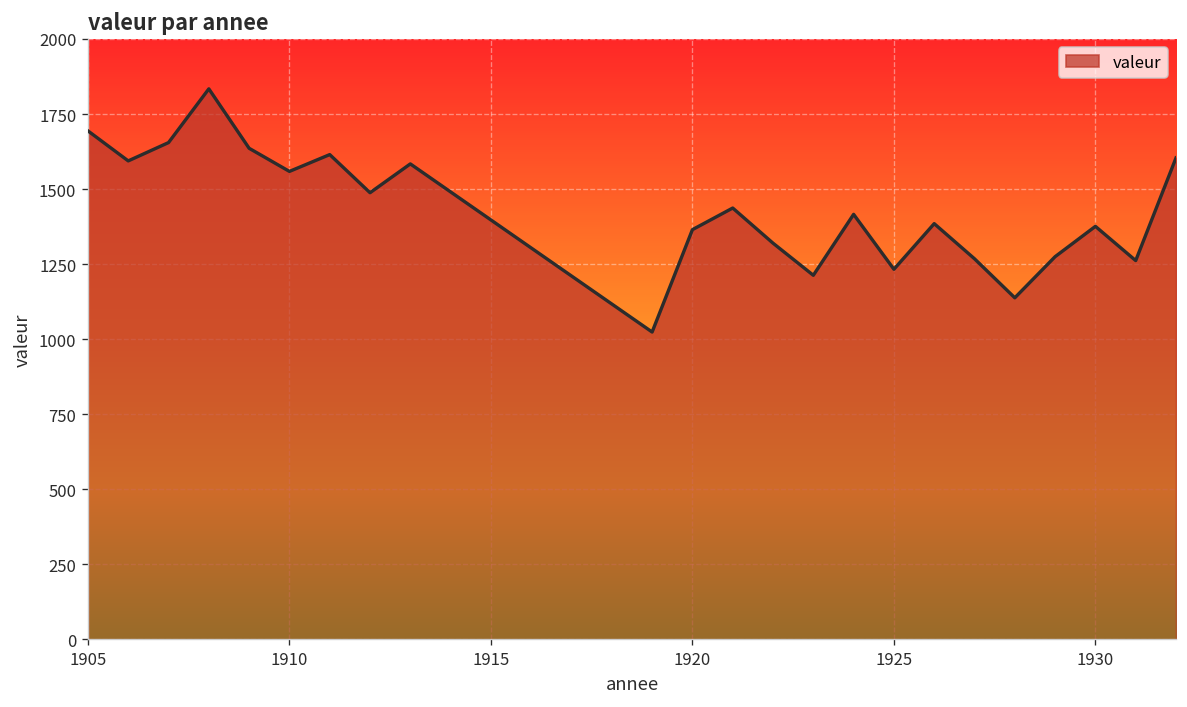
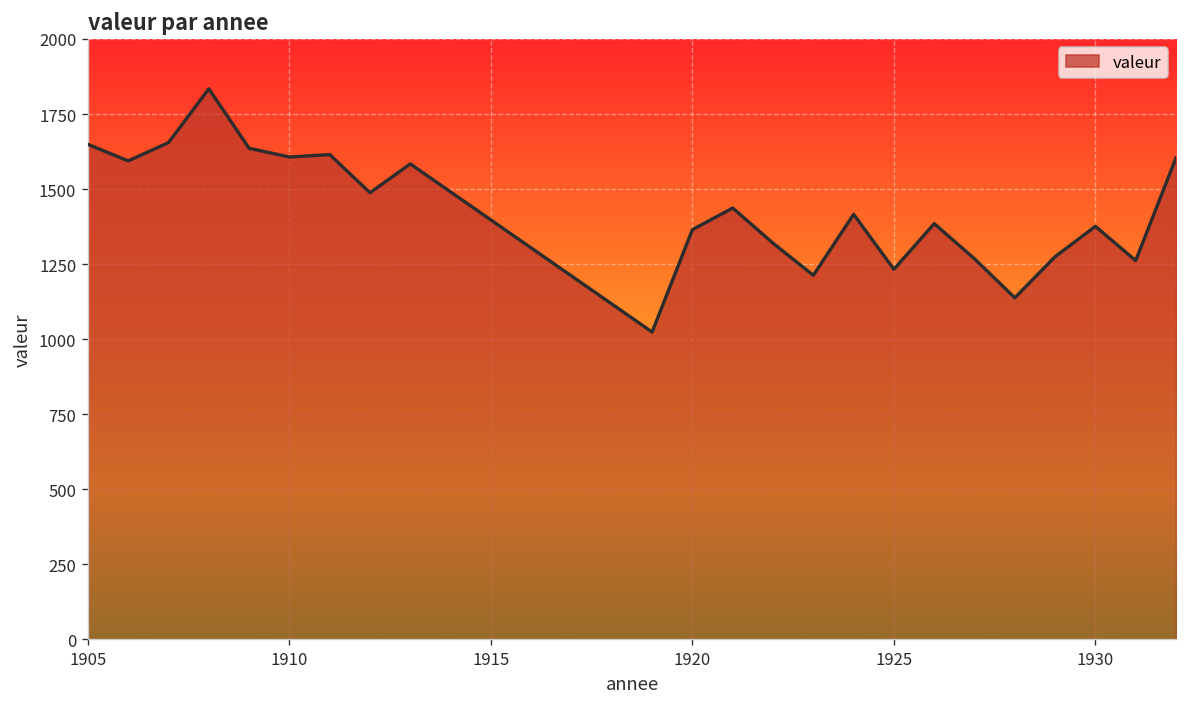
1905: 1690 -> 1650
1910: 1560 -> 1610
